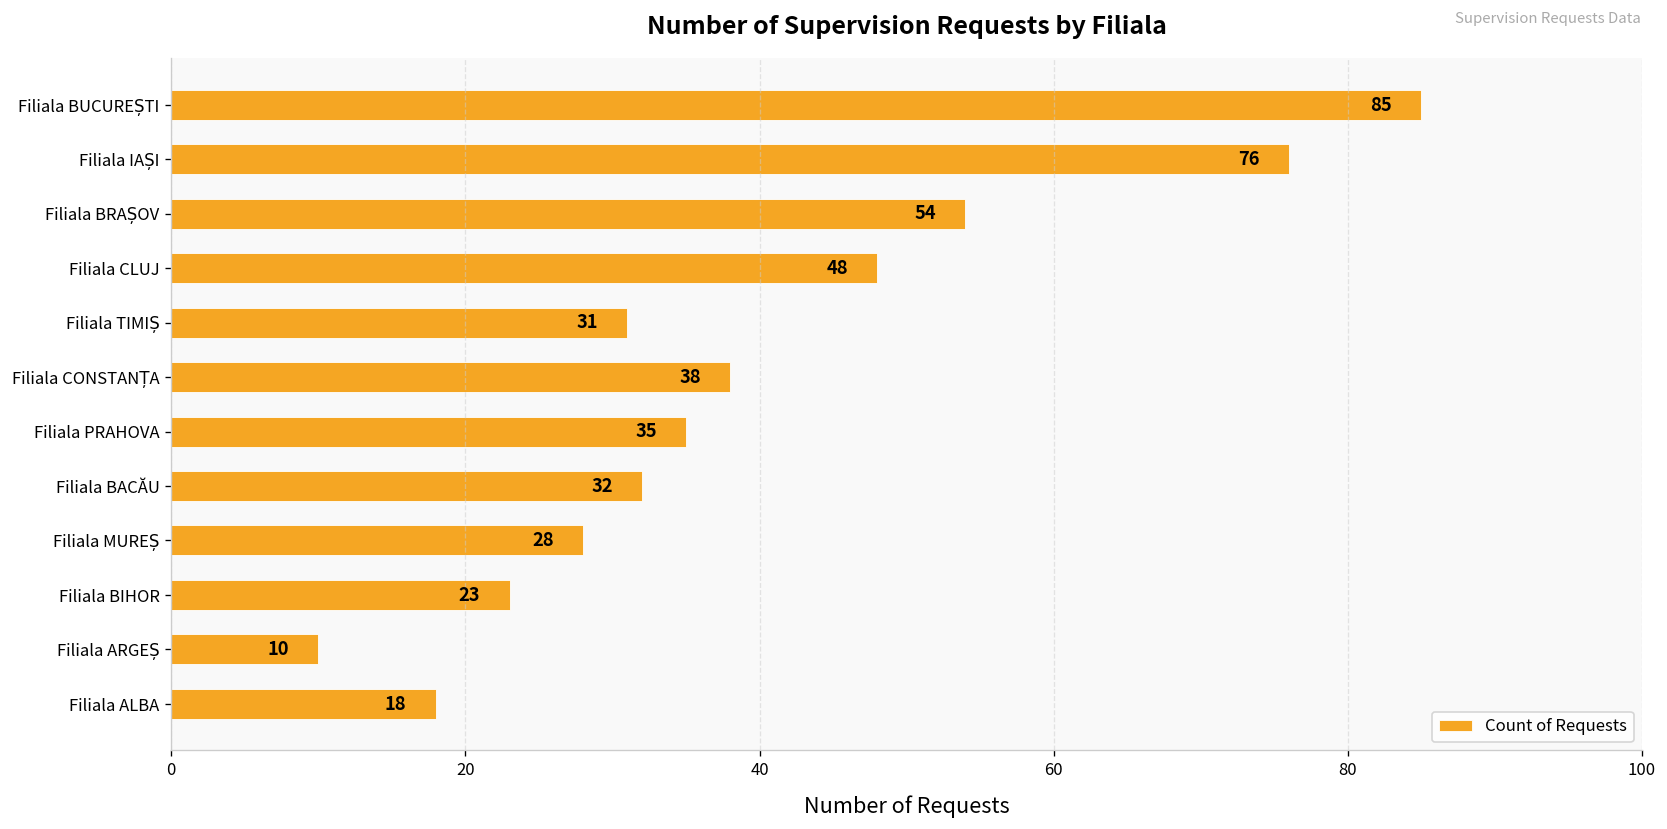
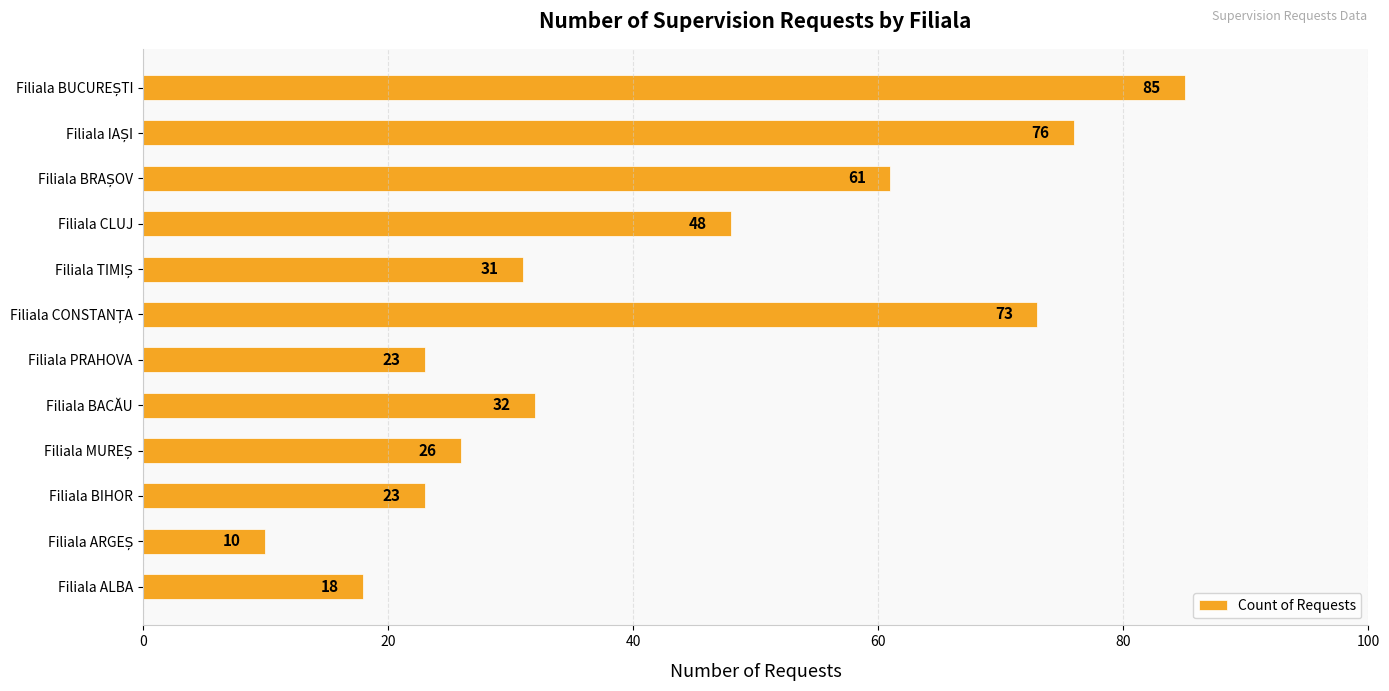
Filiala BRAȘOV: 54 -> 61
Filiala CONSTANȚA: 38 -> 73
Filiala PRAHOVA: 35 -> 23
Filiala MUREȘ: 28 -> 26
